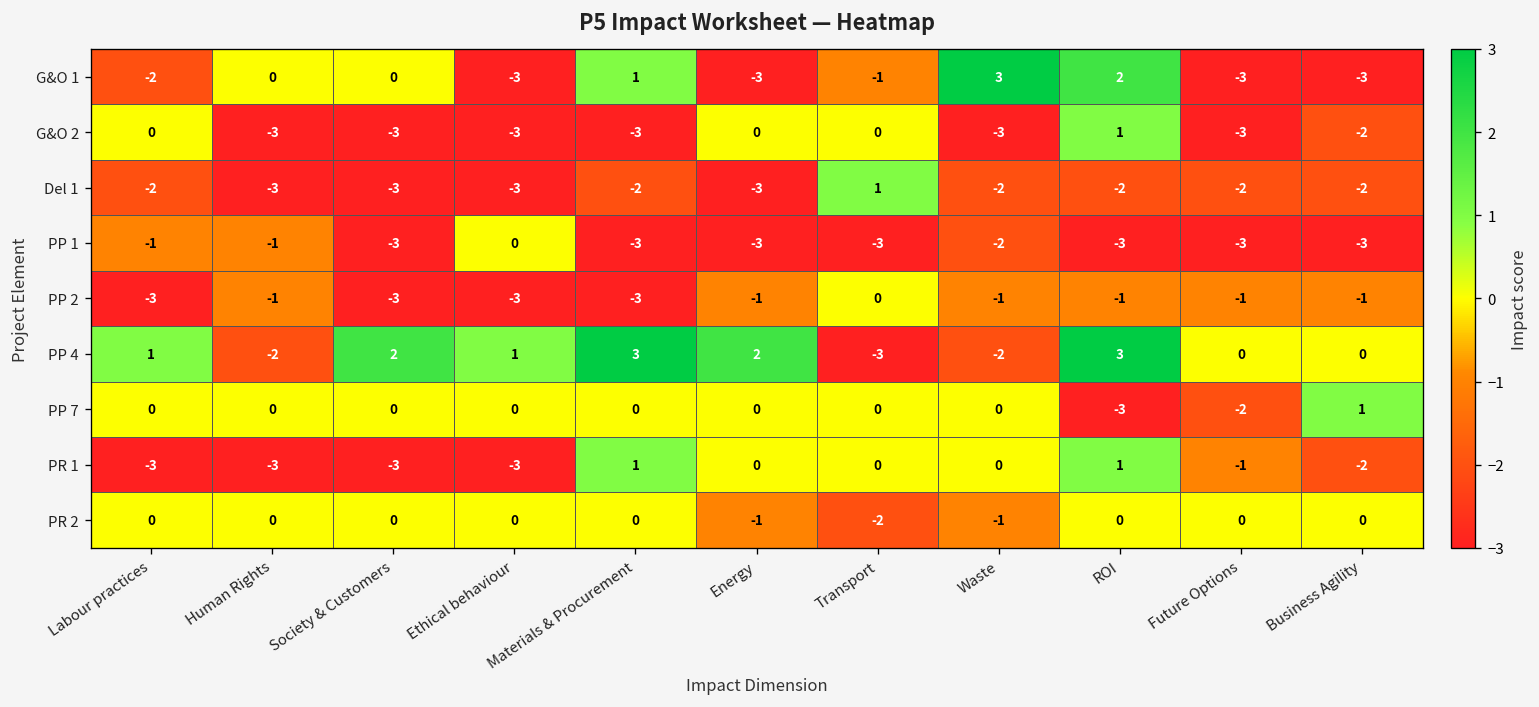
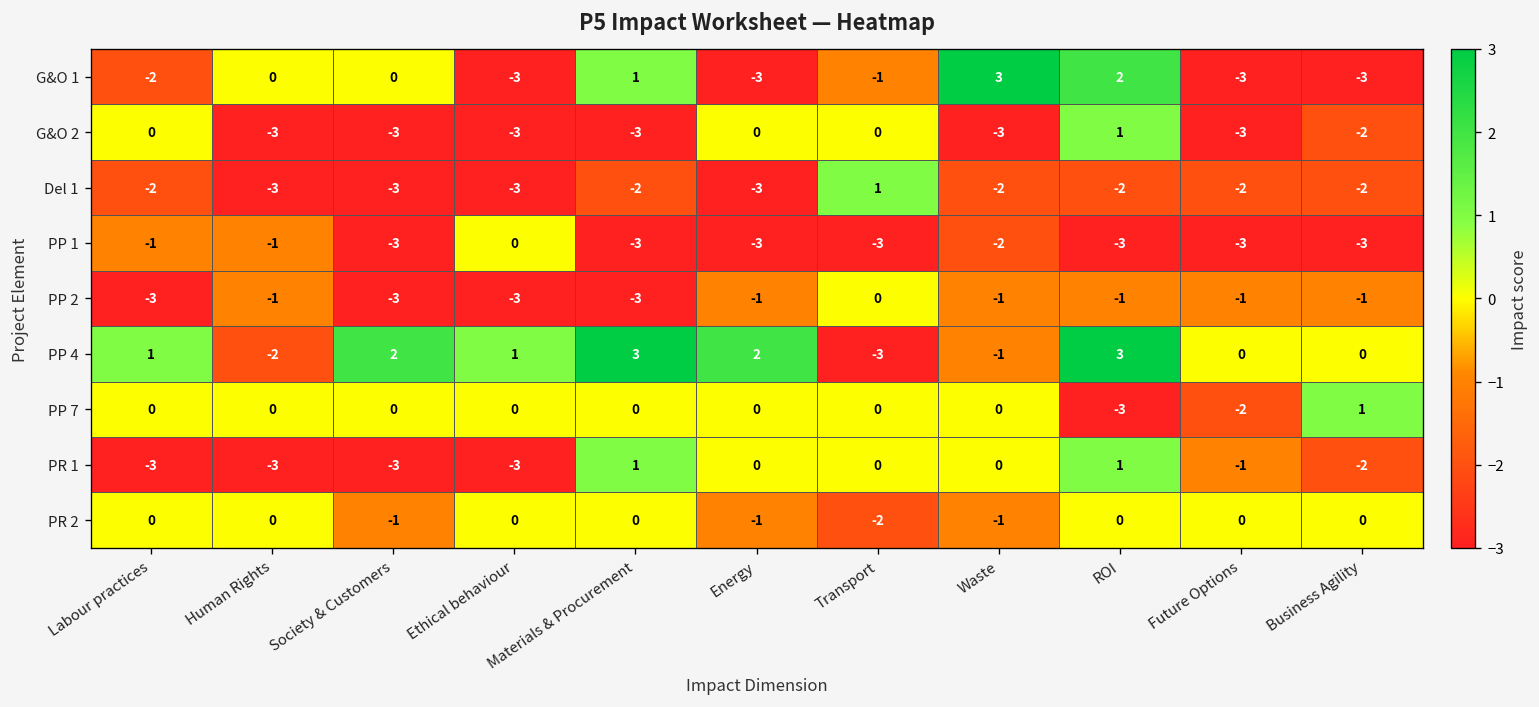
PP 4, Waste: -2 -> -1
PR 2, Society & Customers: 0 -> -1
